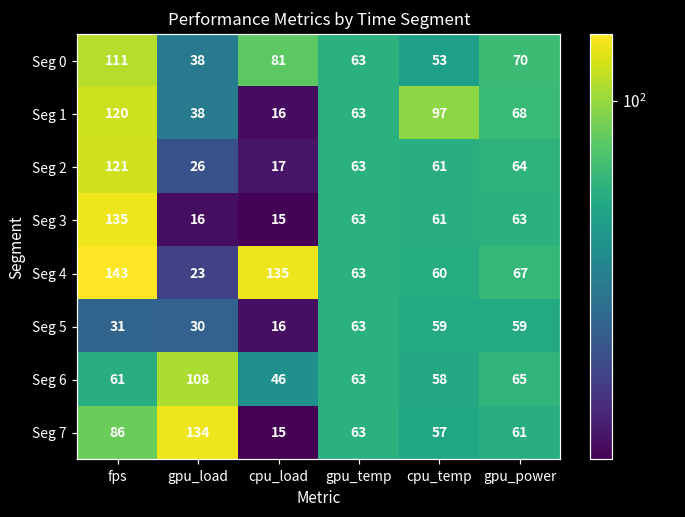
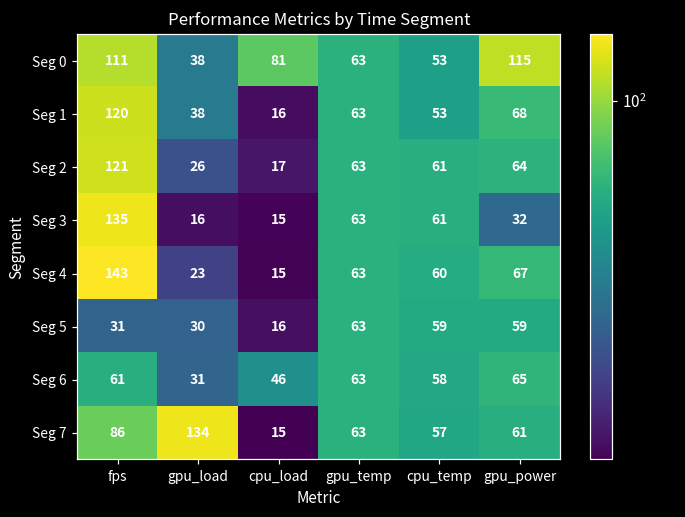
Seg 0, gpu_power: 70 -> 115
Seg 1, cpu_temp: 97 -> 53
Seg 3, gpu_power: 63 -> 32
Seg 4, cpu_load: 135 -> 15
Seg 6, gpu_load: 108 -> 31
